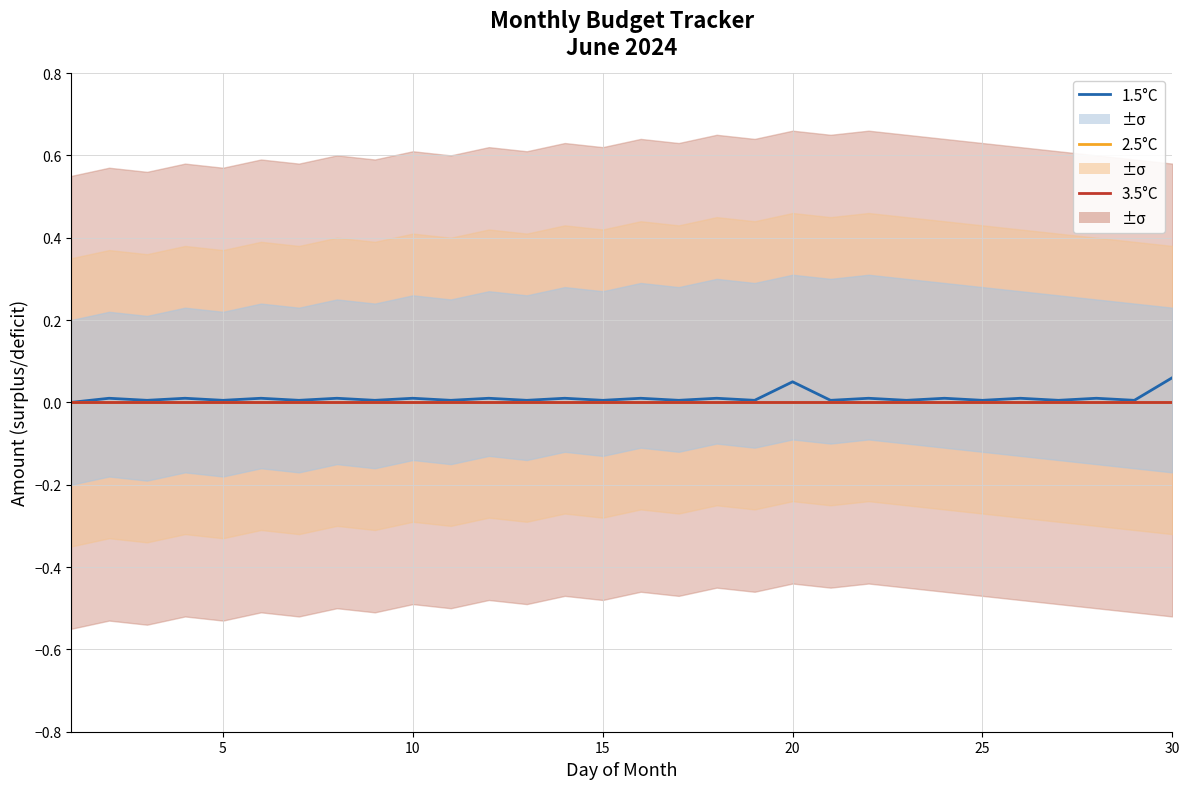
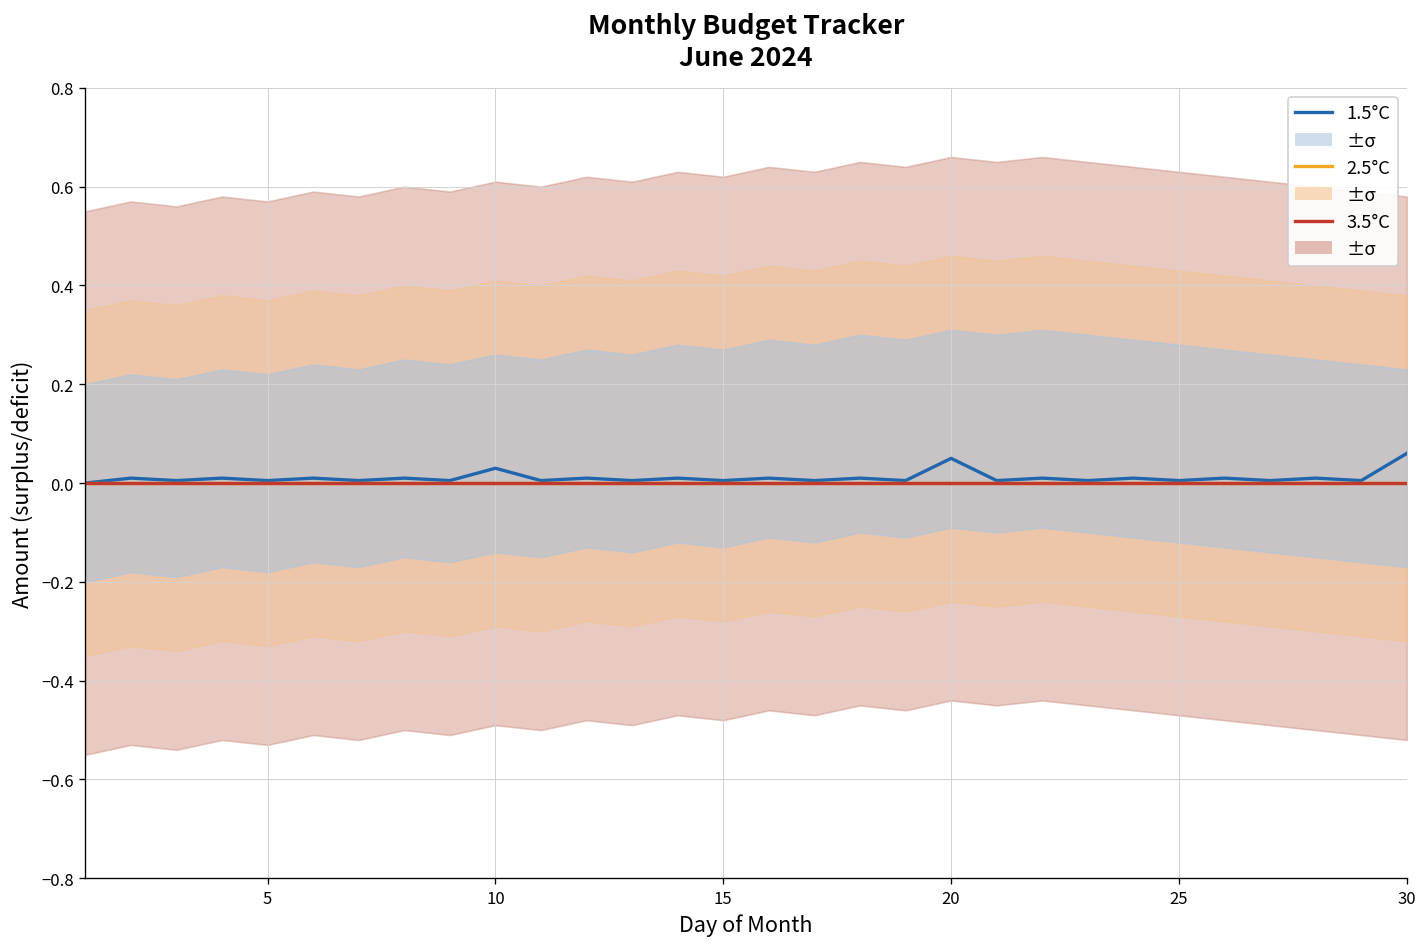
1.5°C, 10: 0.01 -> 0.03
